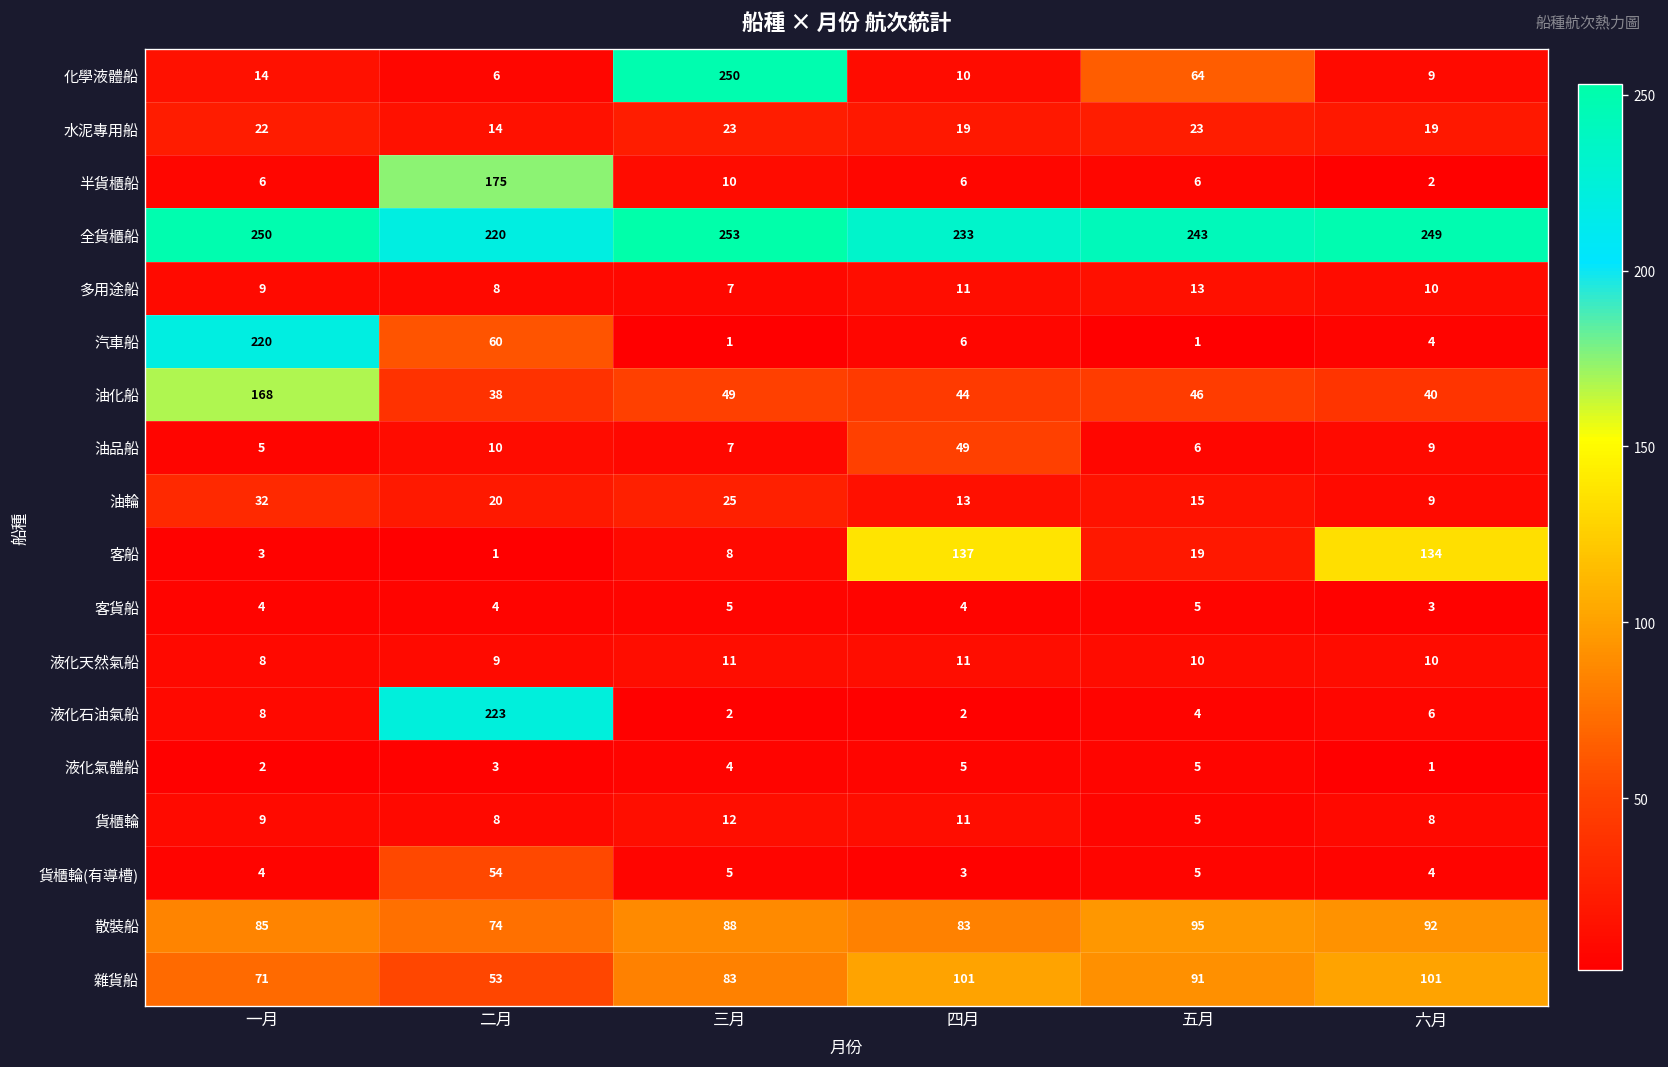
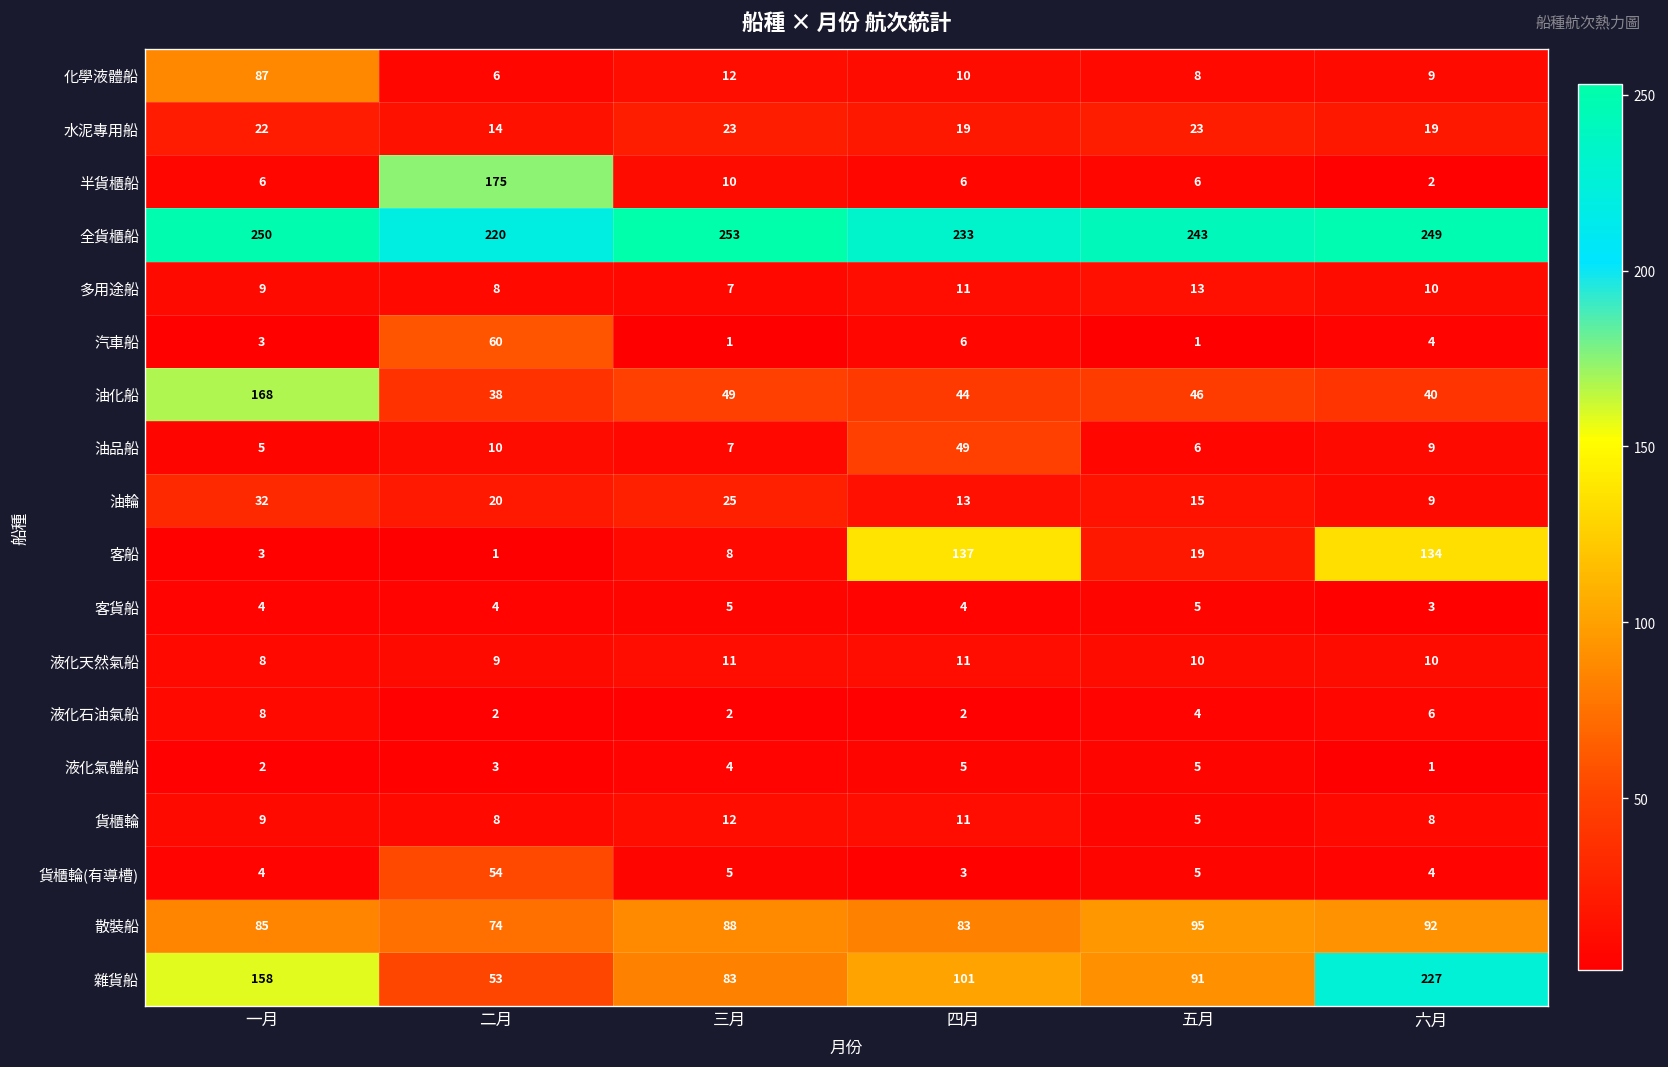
化學液體船, 一月: 14 -> 87
化學液體船, 三月: 250 -> 12
化學液體船, 五月: 64 -> 8
汽車船, 一月: 220 -> 3
液化石油氣船, 二月: 223 -> 2
雜貨船, 一月: 71 -> 158
雜貨船, 六月: 101 -> 227
